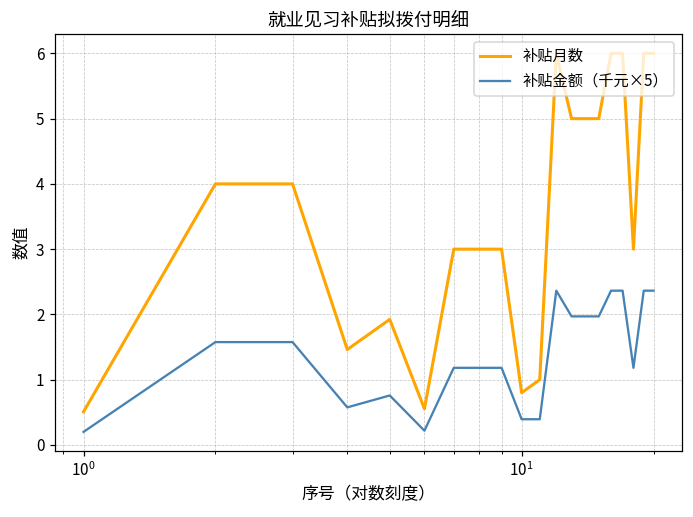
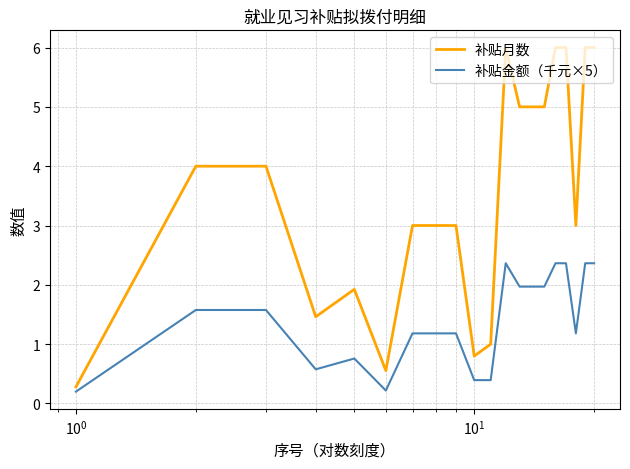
补贴月数, 10^0: 0.5 -> 0.3
